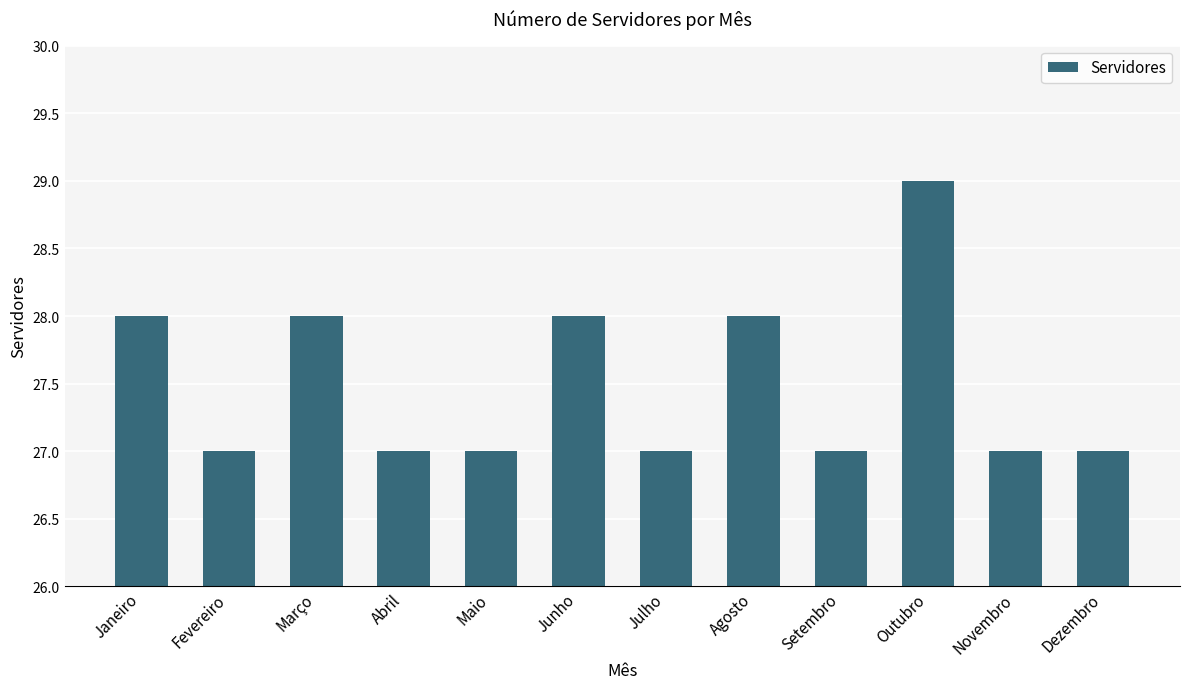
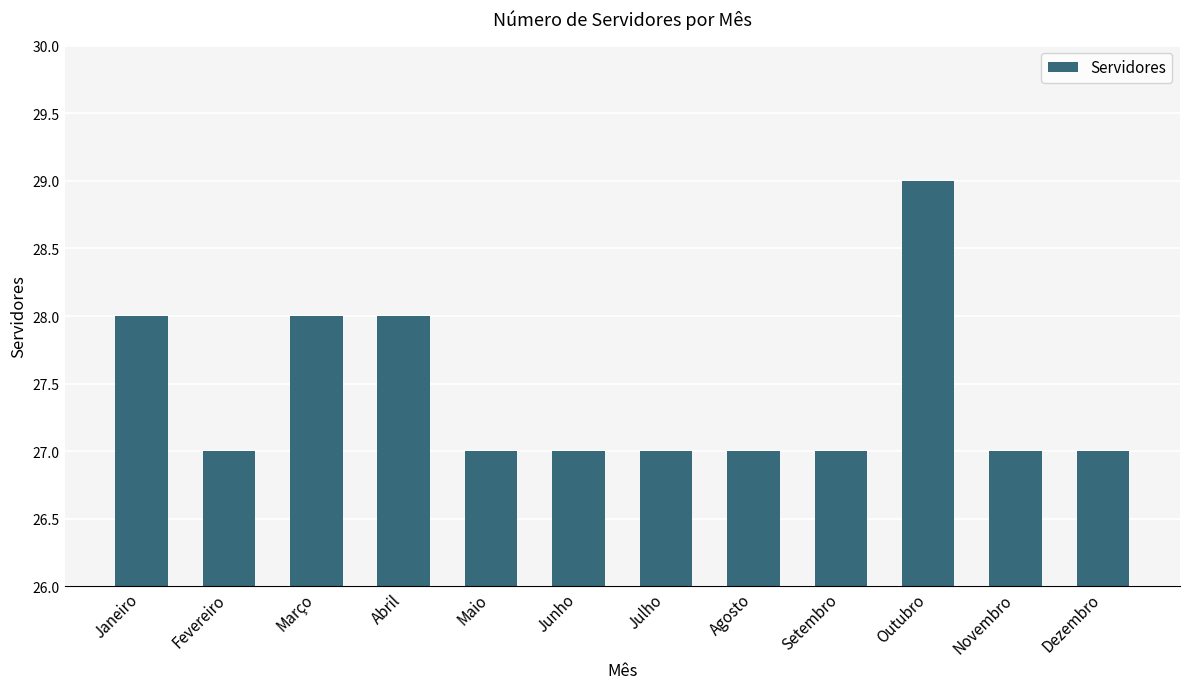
Abril: 27 -> 28
Junho: 28 -> 27
Agosto: 28 -> 27
